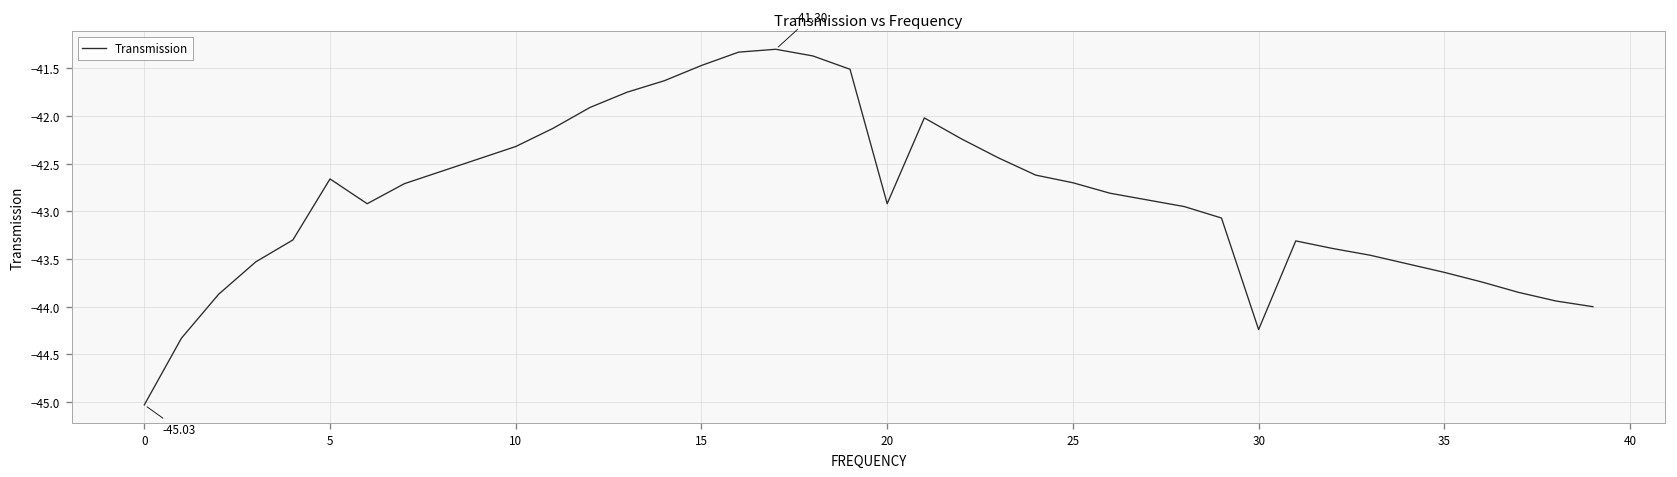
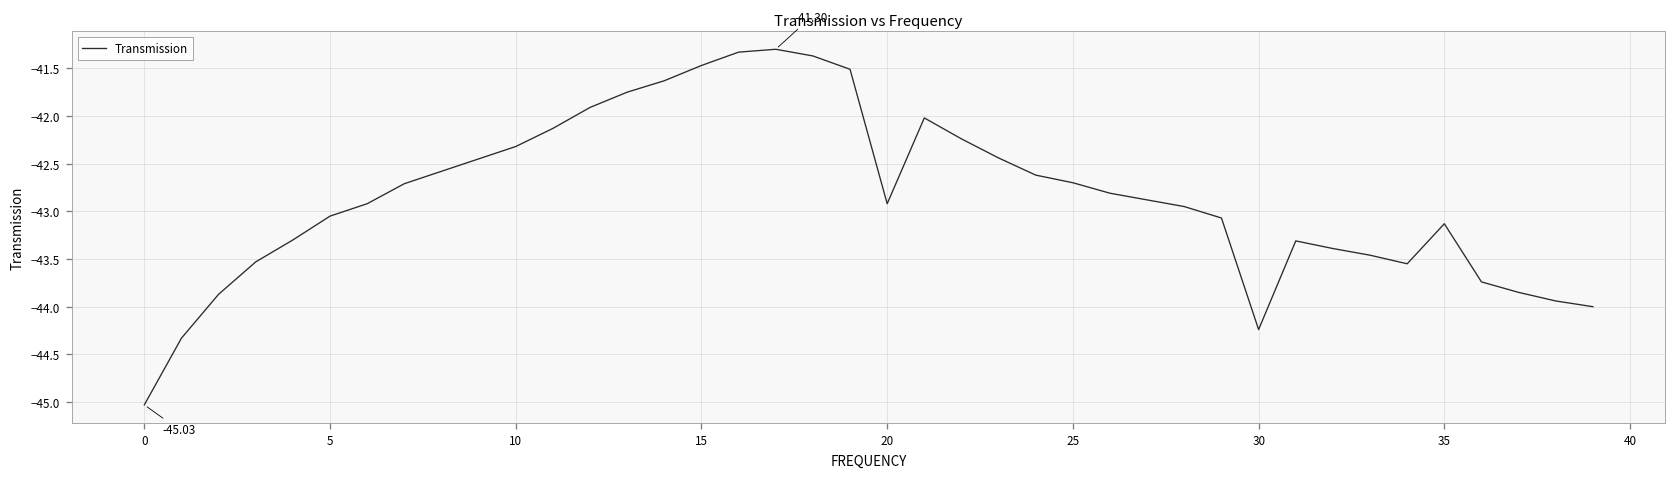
5: -42.7 -> -43.1
35: -43.6 -> -43.1
